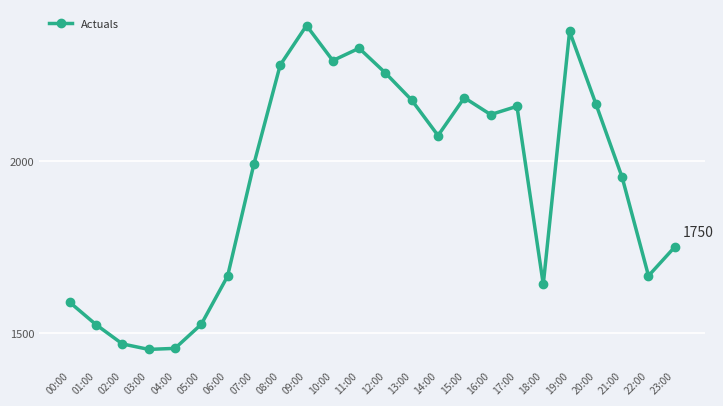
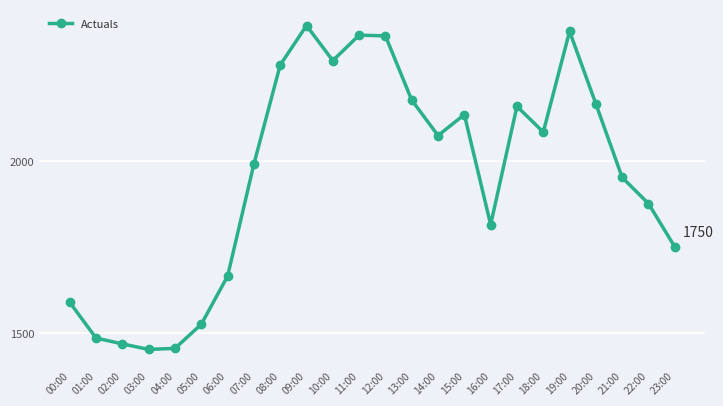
01:00: 1520 -> 1490
11:00: 2330 -> 2370
12:00: 2260 -> 2360
15:00: 2180 -> 2140
16:00: 2140 -> 1820
18:00: 1640 -> 2080
22:00: 1670 -> 1880
